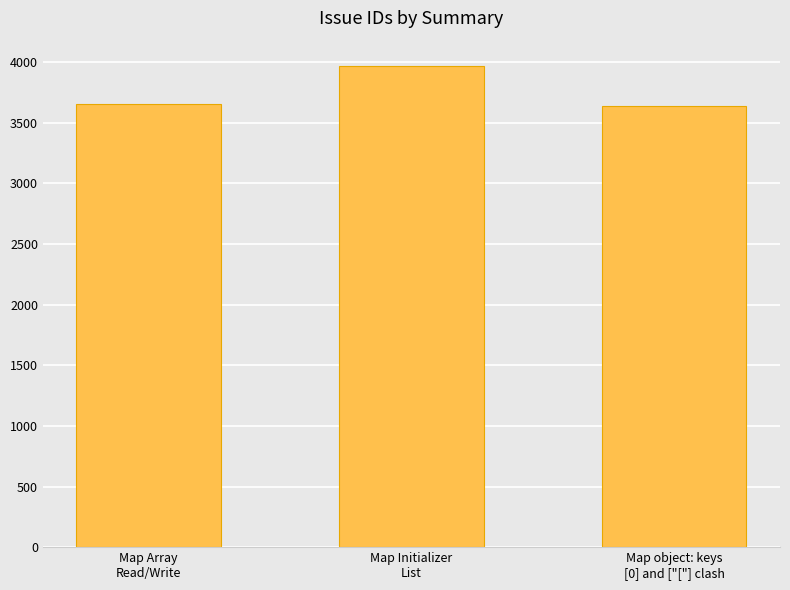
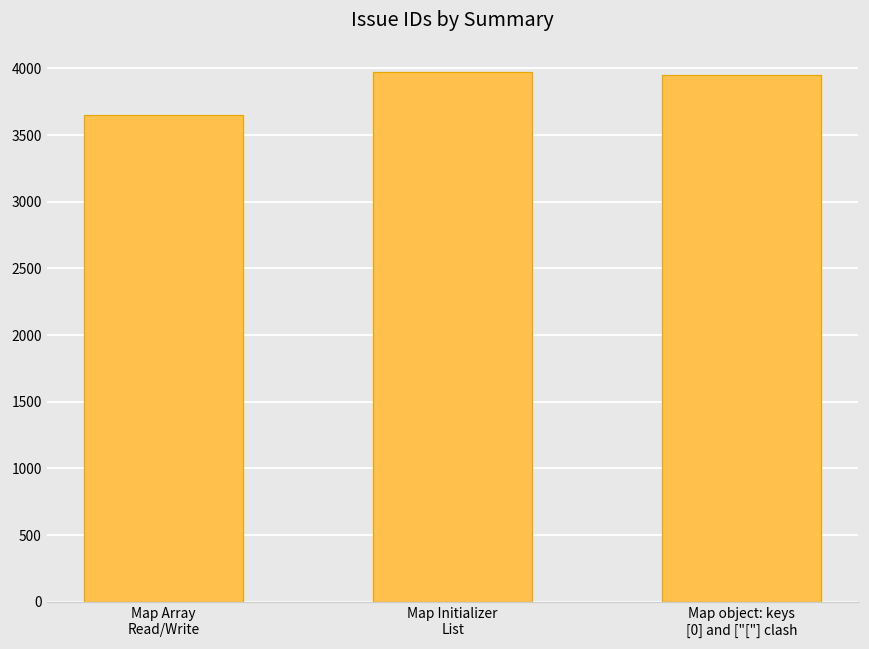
Map object: keys [0] and ["["] clash: 3640 -> 3950
